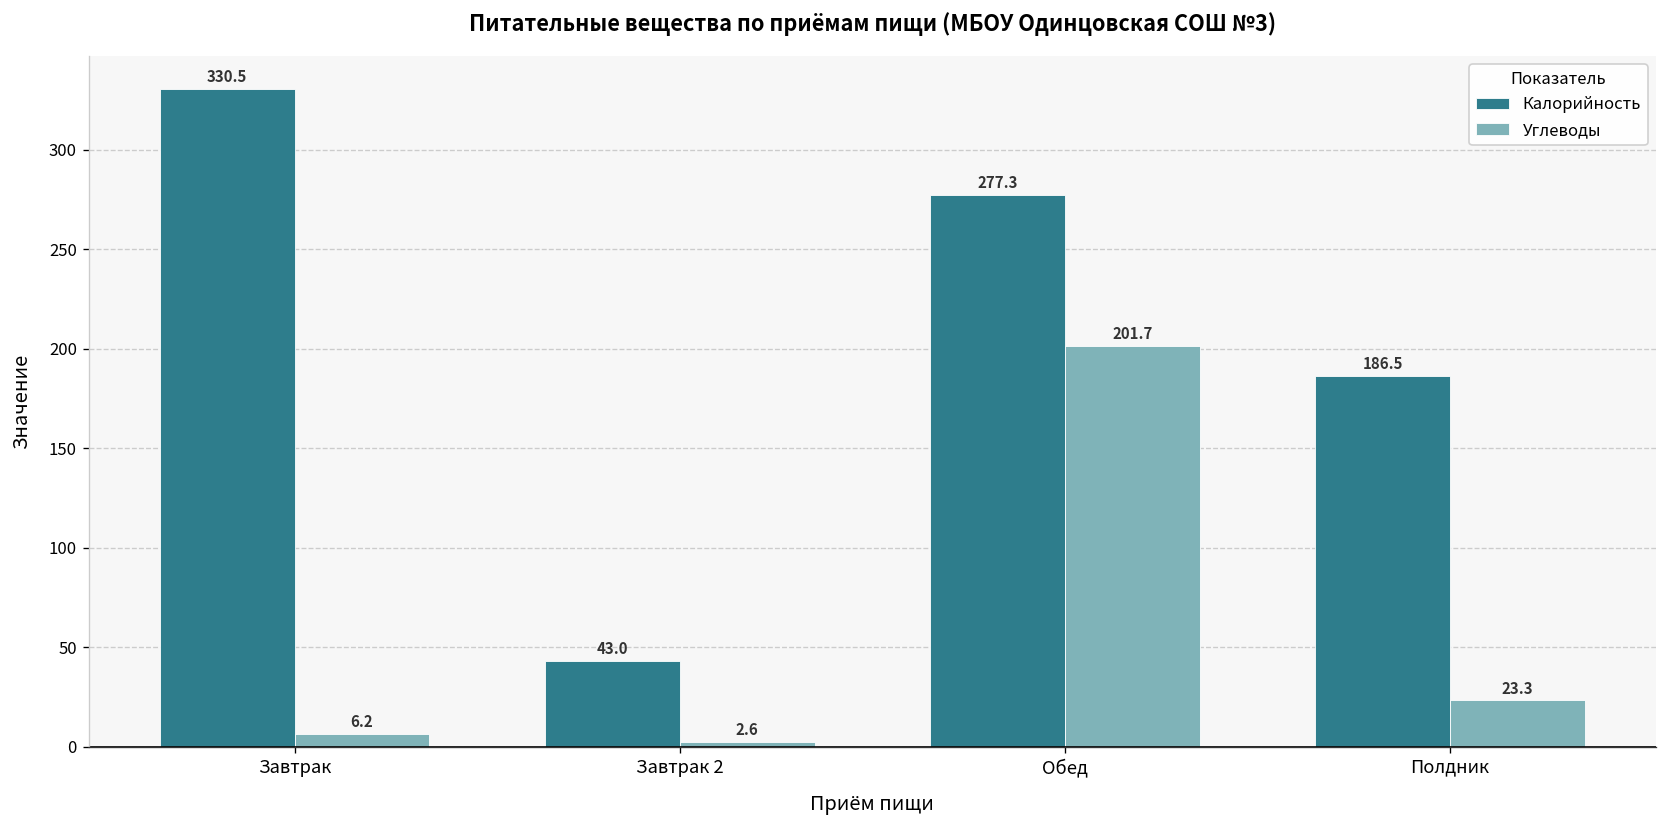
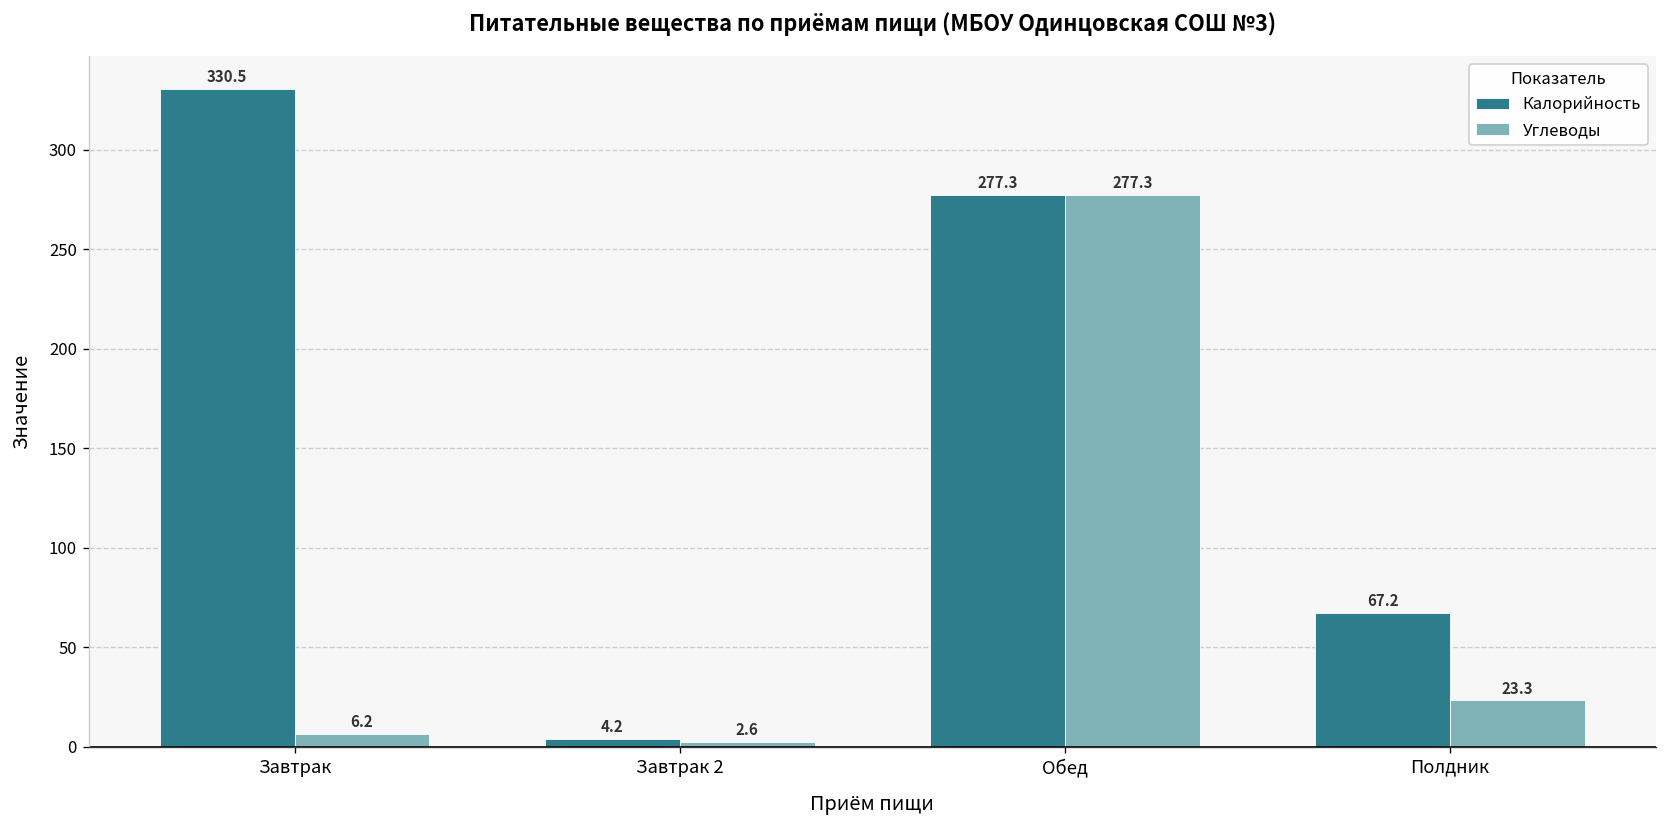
Калорийность, Завтрак 2: 43.0 -> 4.2
Углеводы, Обед: 201.7 -> 277.3
Калорийность, Полдник: 186.5 -> 67.2
